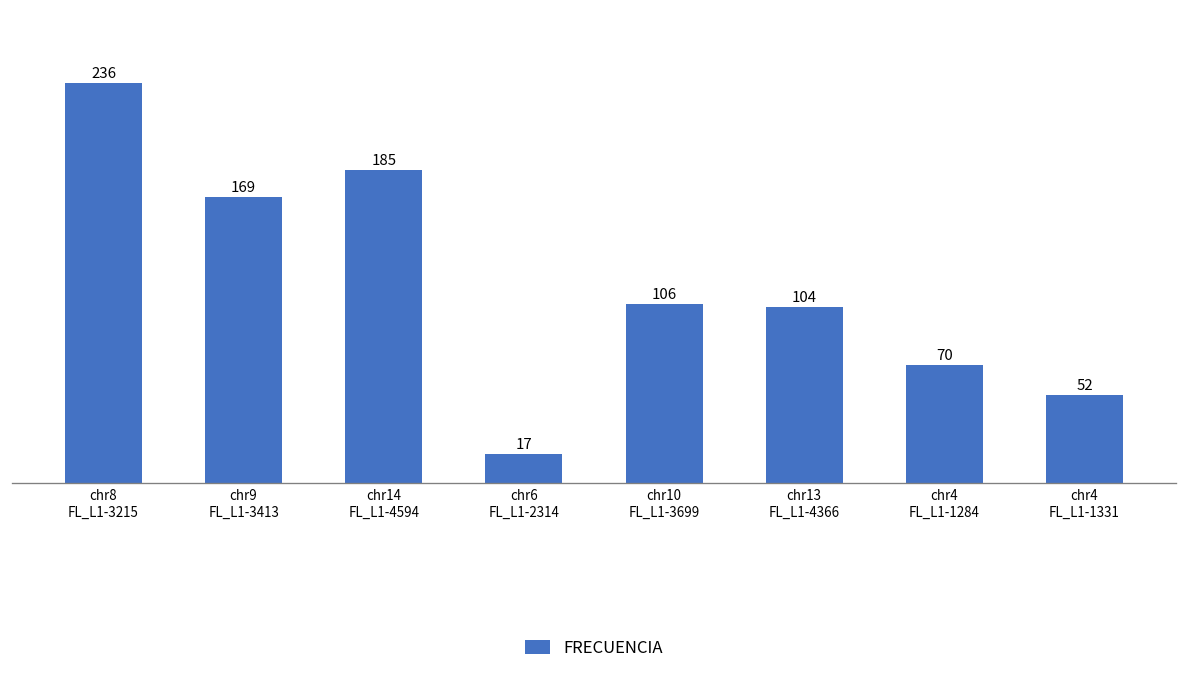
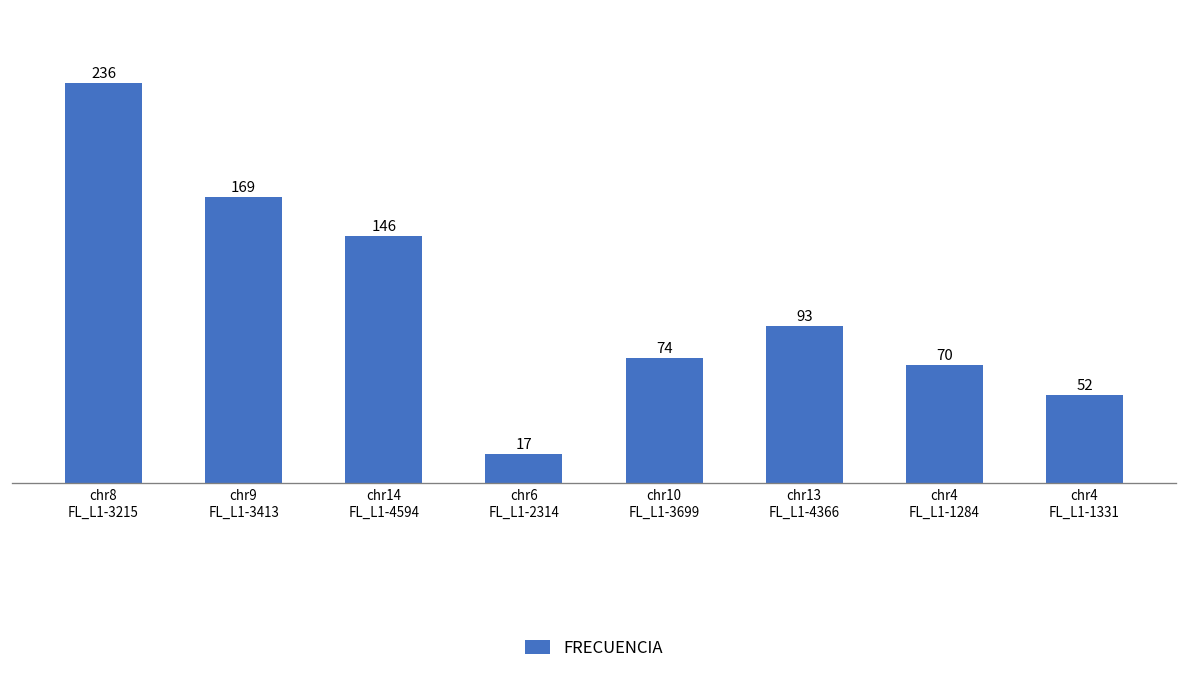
chr14 FL_L1-4594: 185 -> 146
chr10 FL_L1-3699: 106 -> 74
chr13 FL_L1-4366: 104 -> 93
